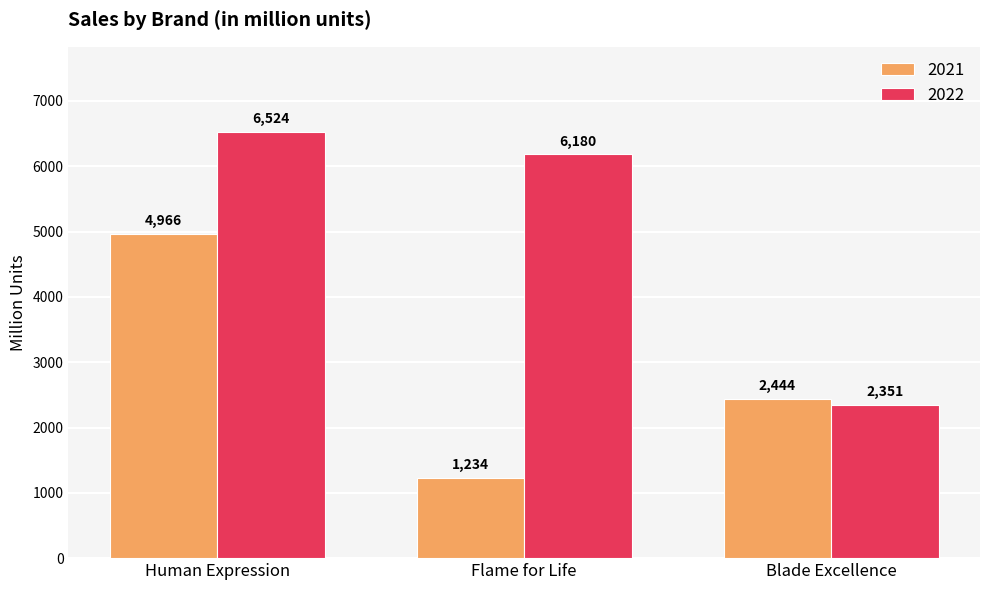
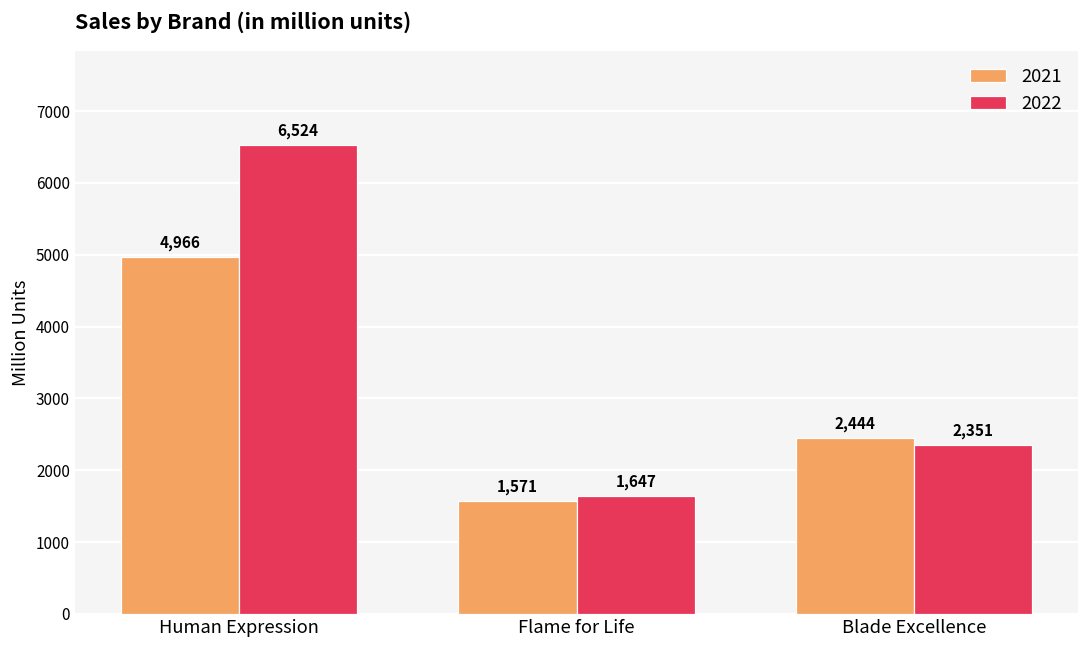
2021, Flame for Life: 1,234 -> 1,571
2022, Flame for Life: 6,180 -> 1,647
